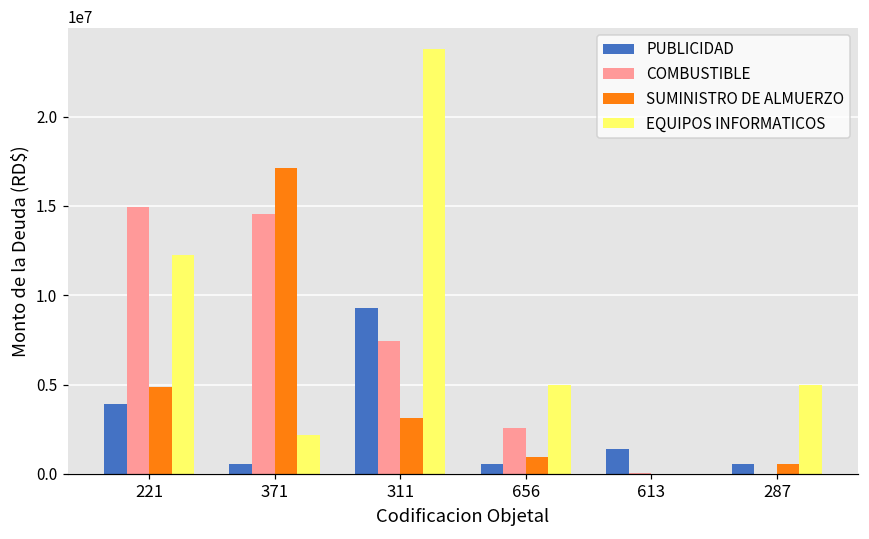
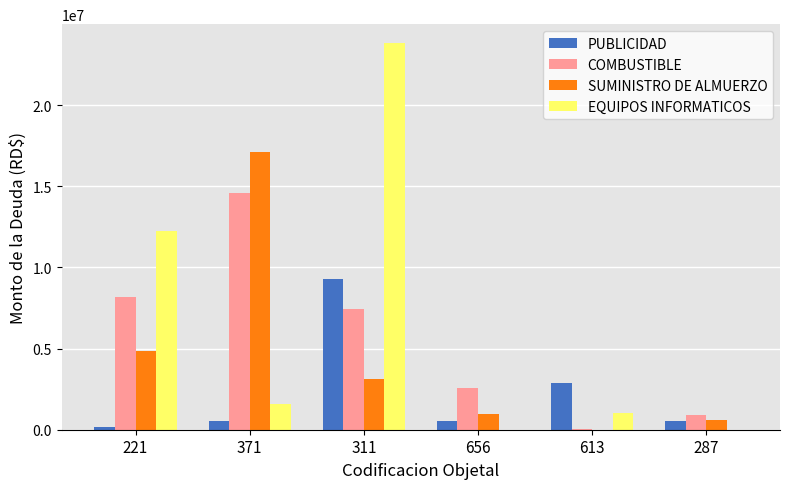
PUBLICIDAD, 221: 3900000 -> 100000
COMBUSTIBLE, 221: 15000000 -> 8200000
EQUIPOS INFORMATICOS, 371: 2200000 -> 1600000
EQUIPOS INFORMATICOS, 656: 5000000 -> 0
PUBLICIDAD, 613: 1400000 -> 2900000
EQUIPOS INFORMATICOS, 613: 0 -> 1000000
COMBUSTIBLE, 287: 0 -> 900000
EQUIPOS INFORMATICOS, 287: 5000000 -> 0
